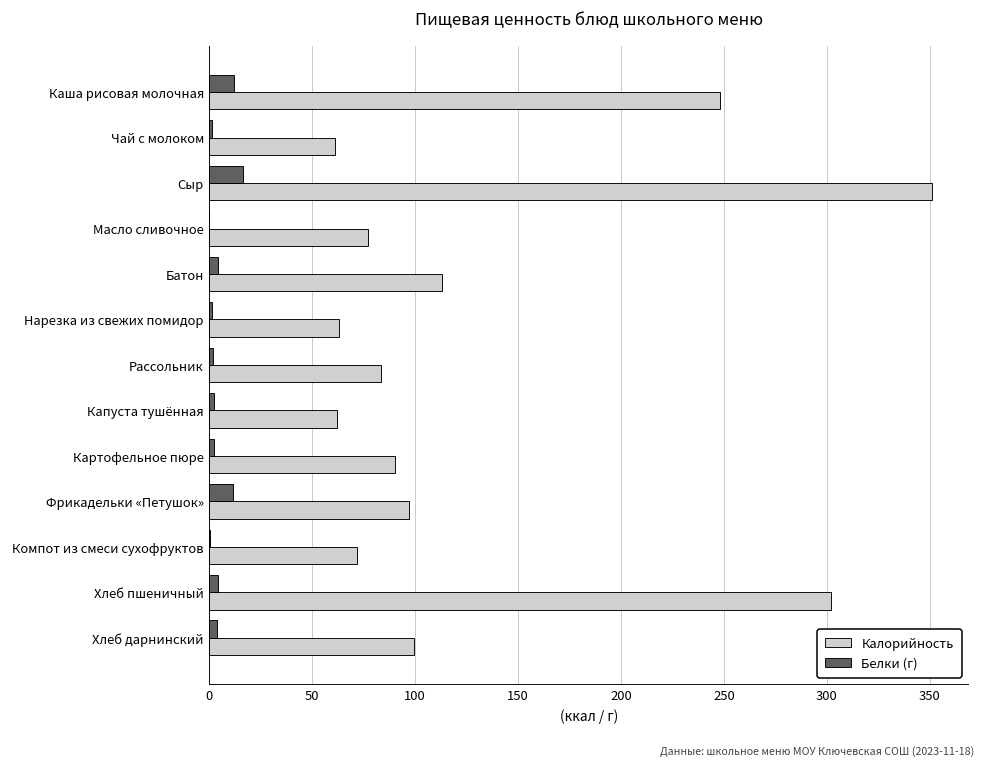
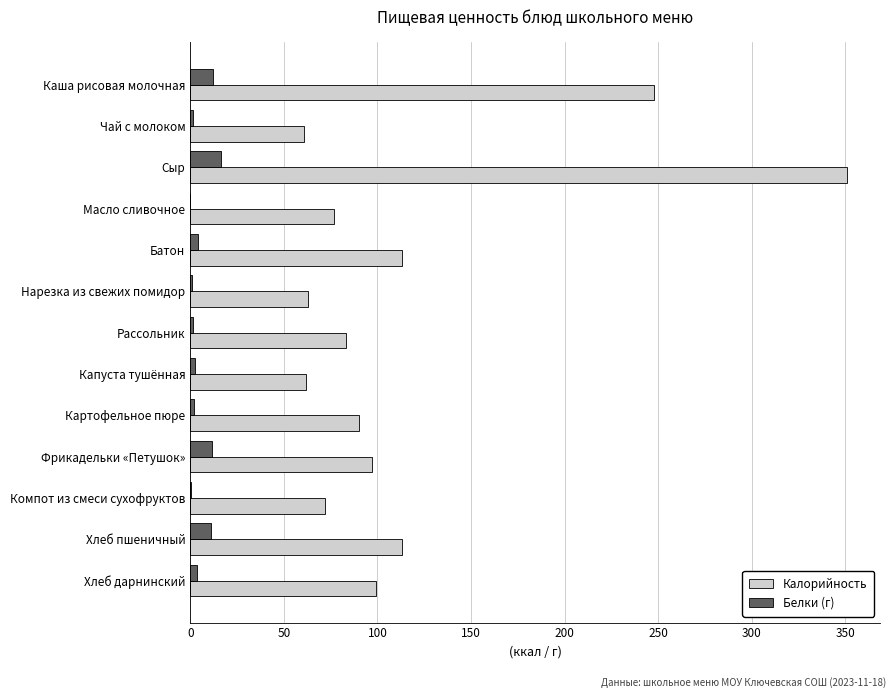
Белки (г), Хлеб пшеничный: 4 -> 11
Калорийность, Хлеб пшеничный: 302 -> 113
